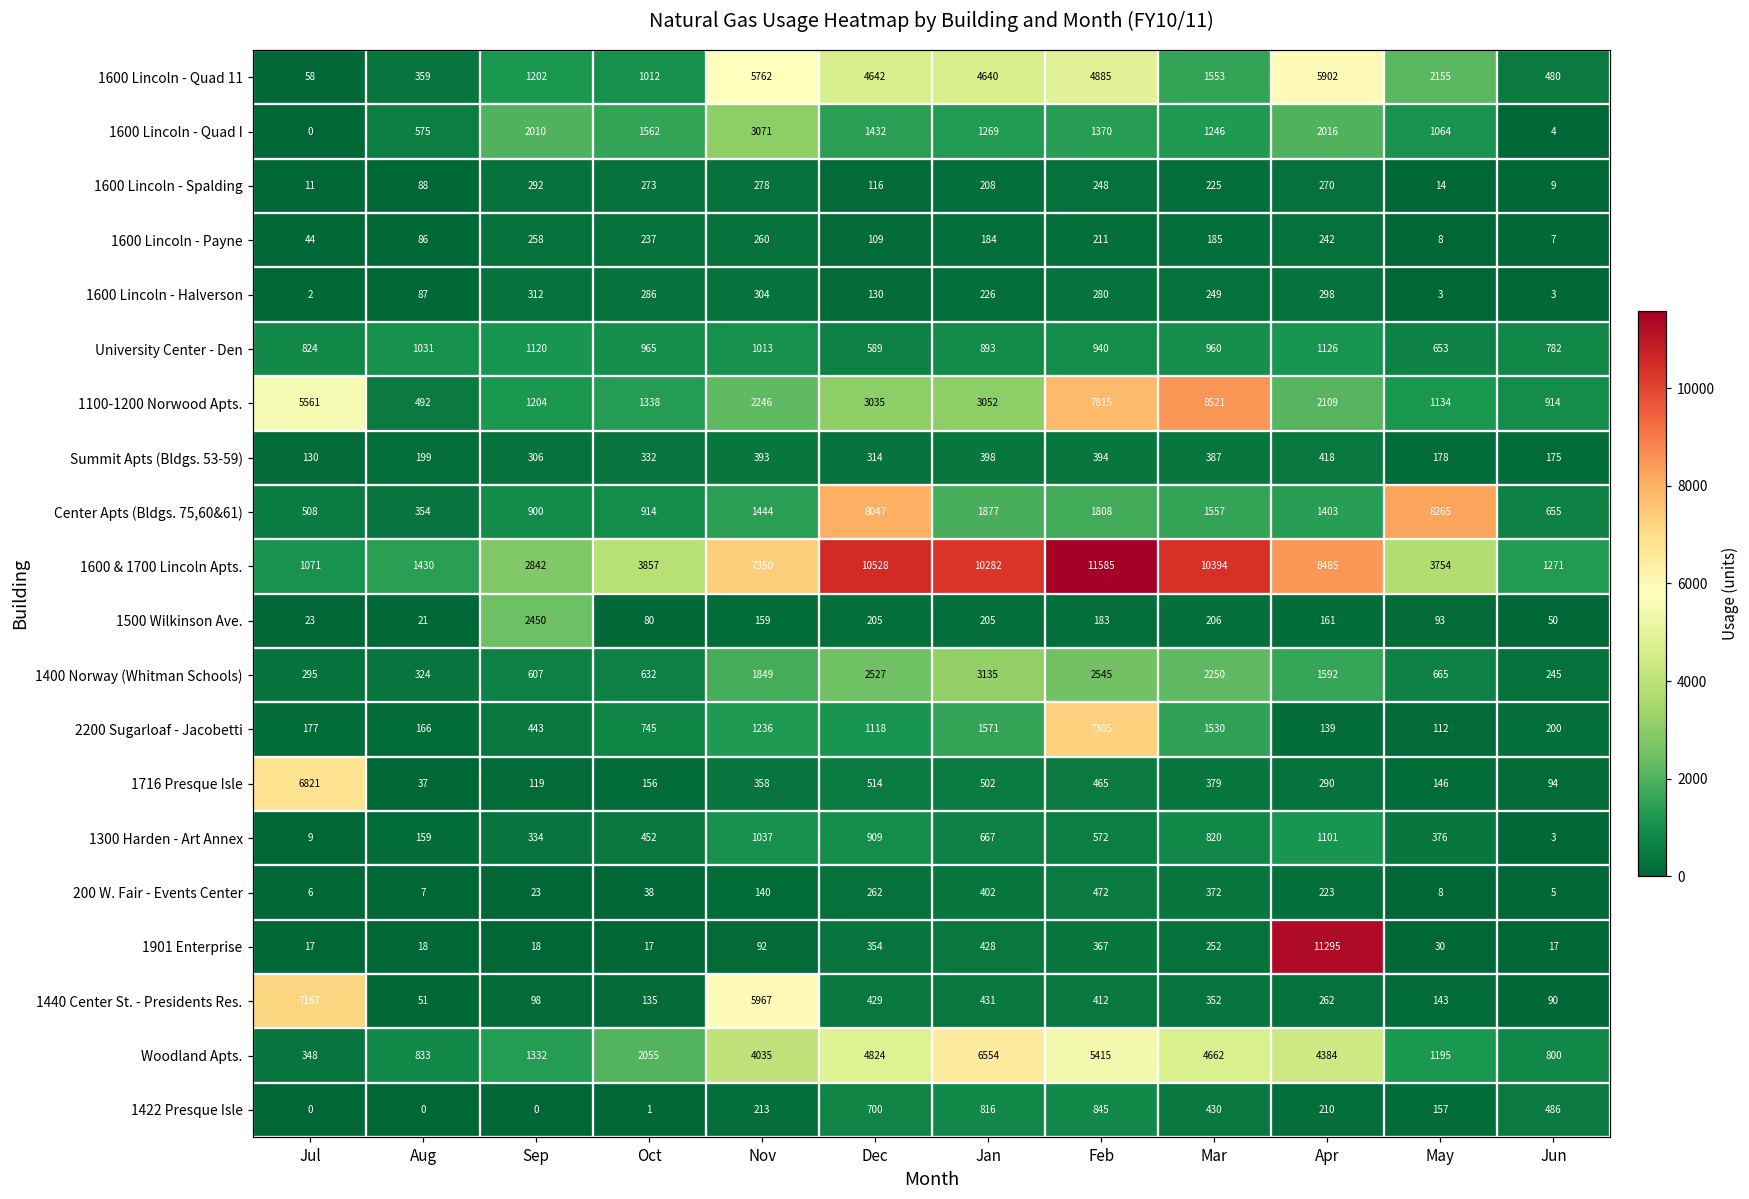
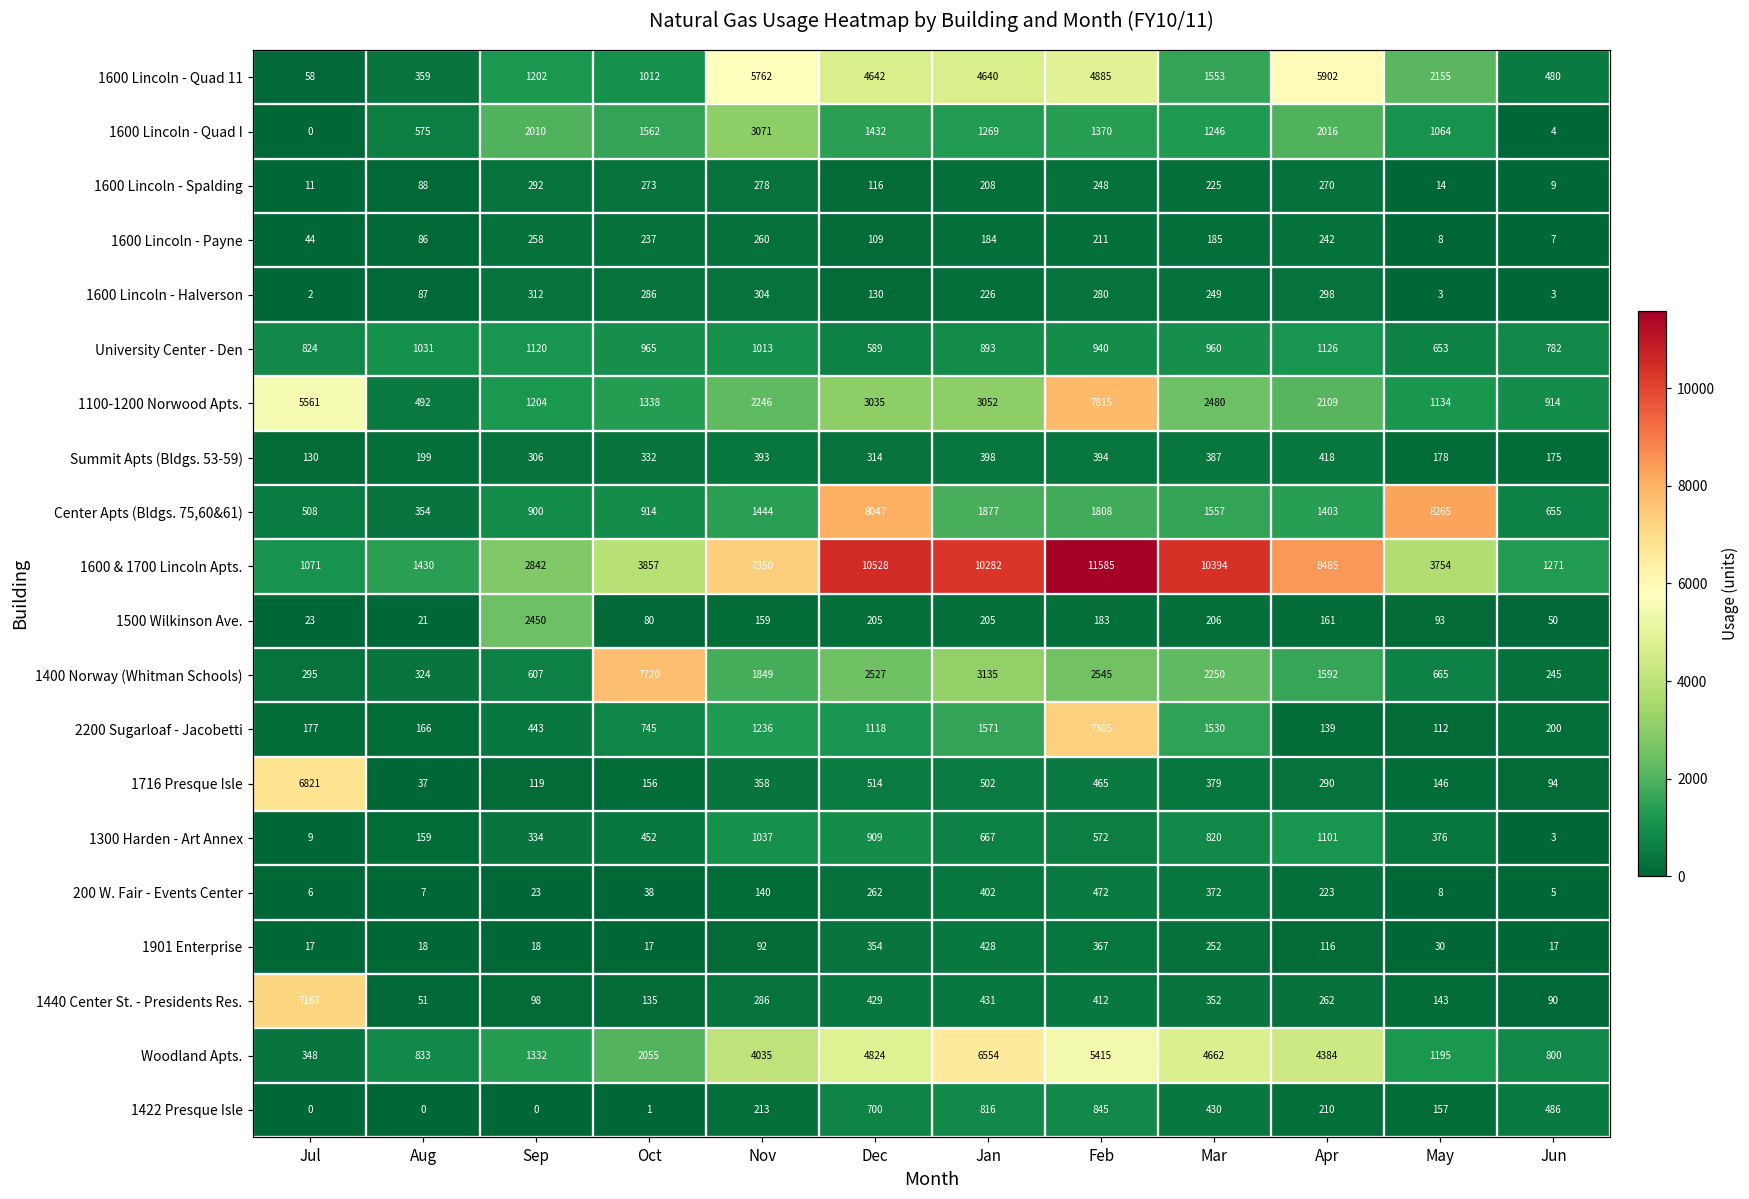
1100-1200 Norwood Apts., Mar: 8521 -> 2480
1400 Norway (Whitman Schools), Oct: 632 -> 7720
1901 Enterprise, Apr: 11295 -> 116
1440 Center St. - Presidents Res., Nov: 5967 -> 286
